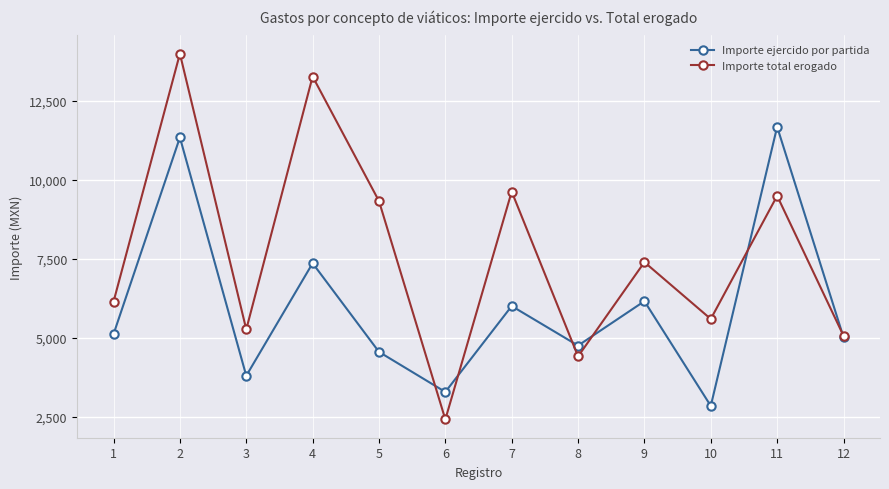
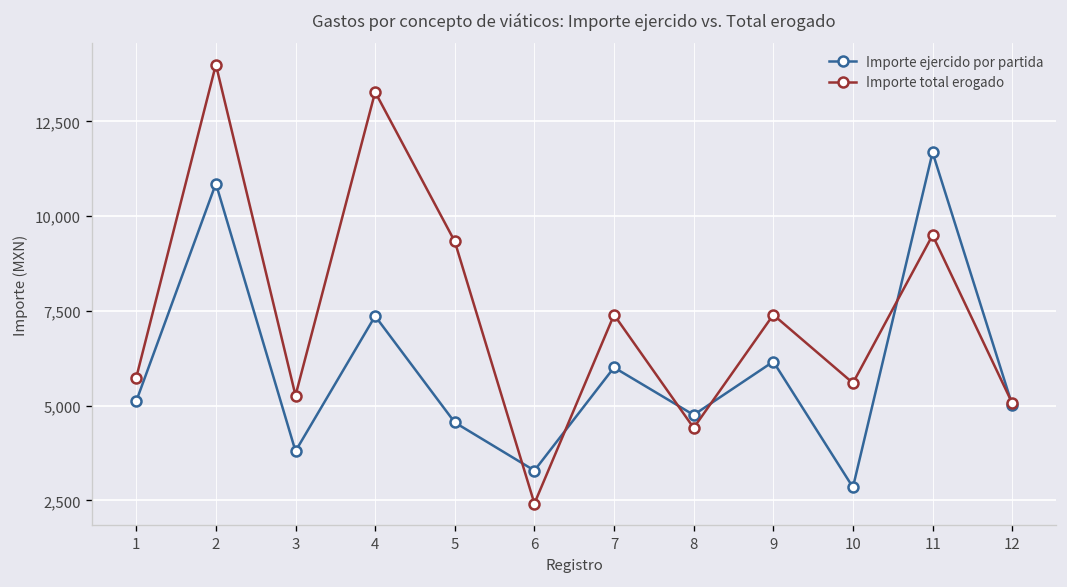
Importe total erogado, 1: 6,200 -> 5,700
Importe ejercido por partida, 2: 11,300 -> 10,900
Importe total erogado, 7: 9,600 -> 7,400
